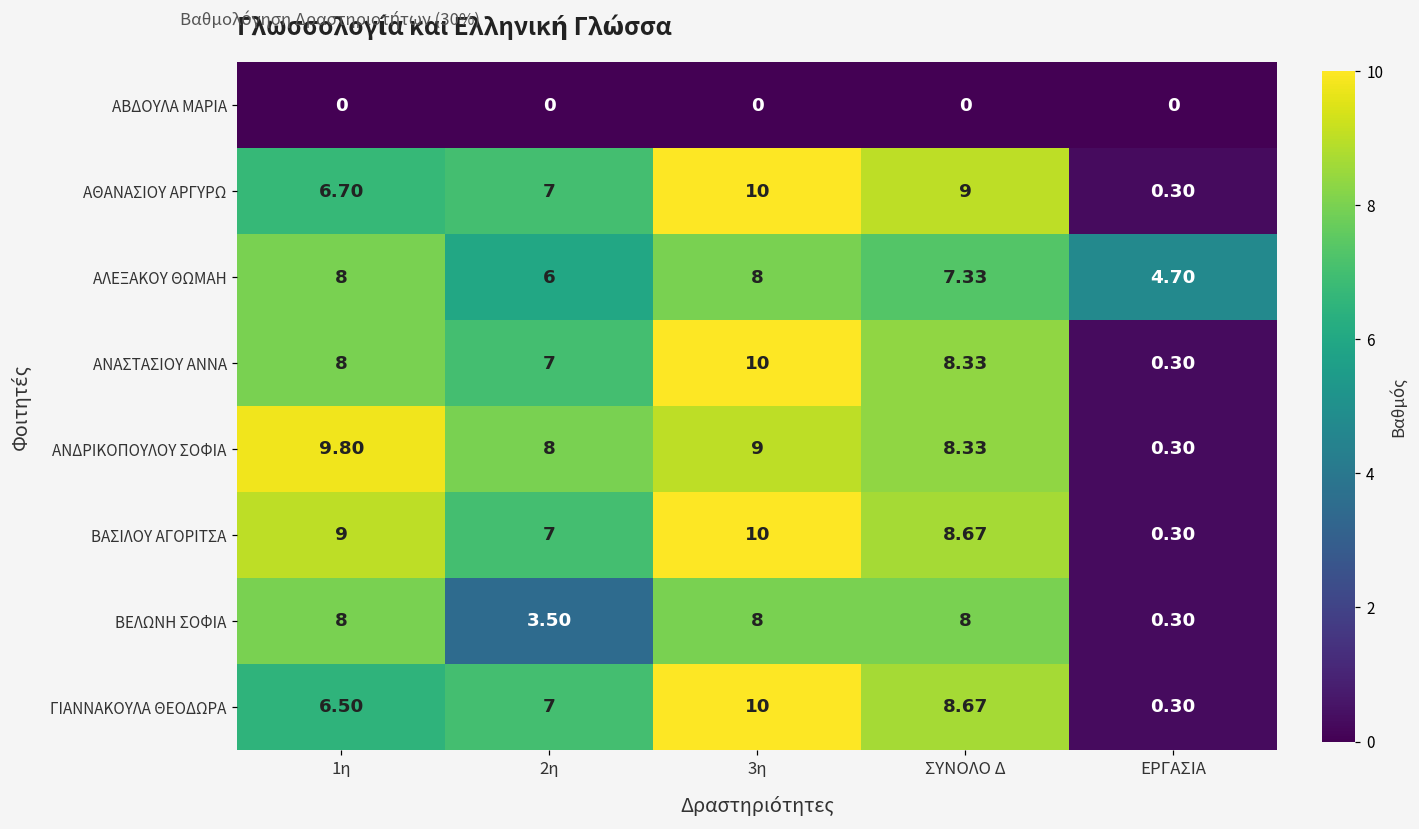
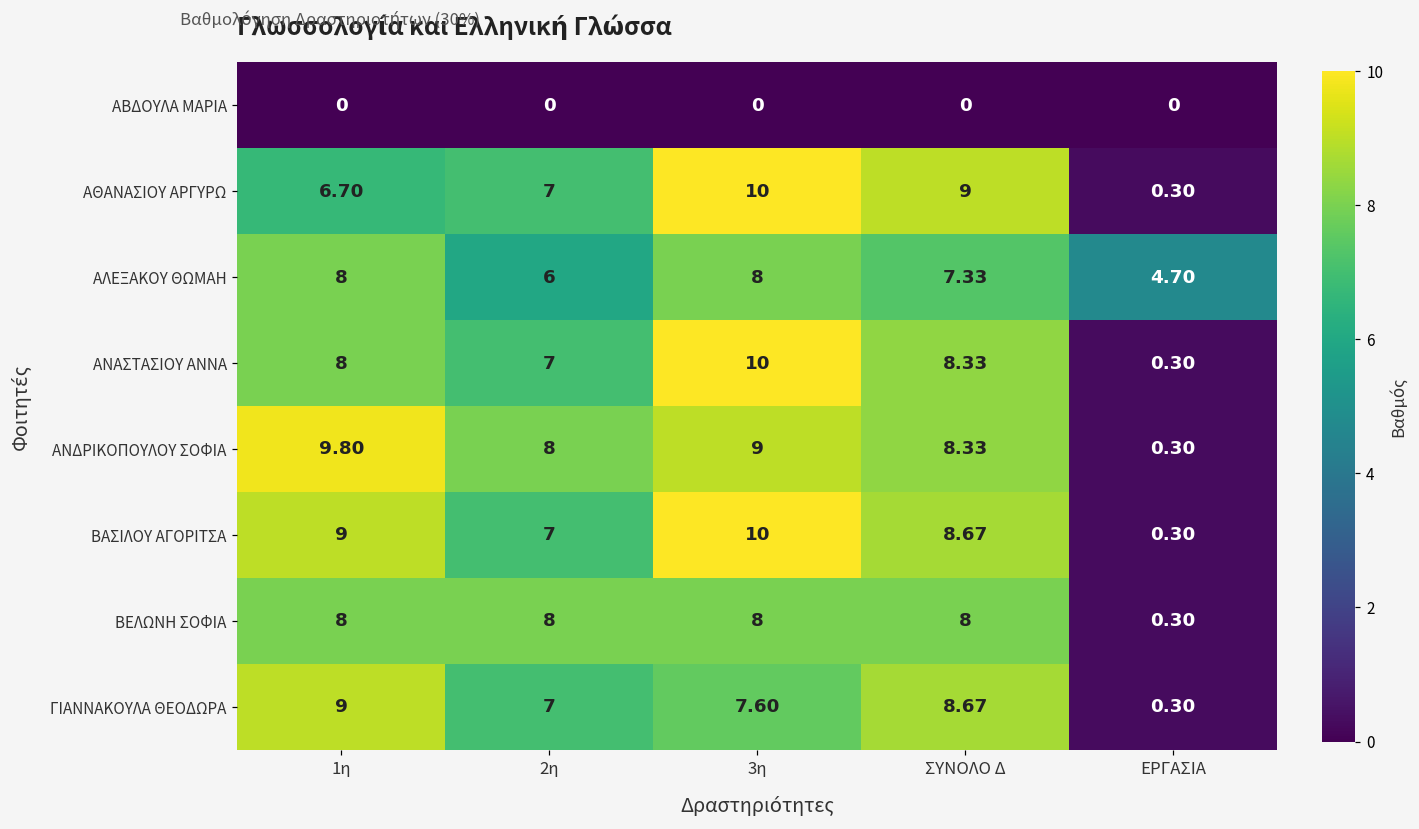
ΒΕΛΩΝΗ ΣΟΦΙΑ, 2η: 3.50 -> 8
ΓΙΑΝΝΑΚΟΥΛΑ ΘΕΟΔΩΡΑ, 1η: 6.50 -> 9
ΓΙΑΝΝΑΚΟΥΛΑ ΘΕΟΔΩΡΑ, 3η: 10 -> 7.60
